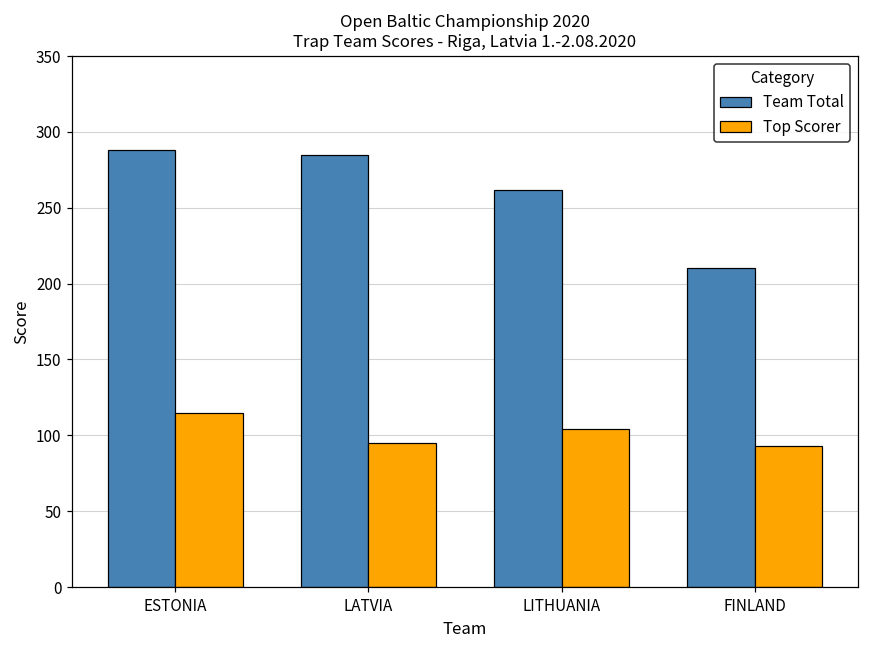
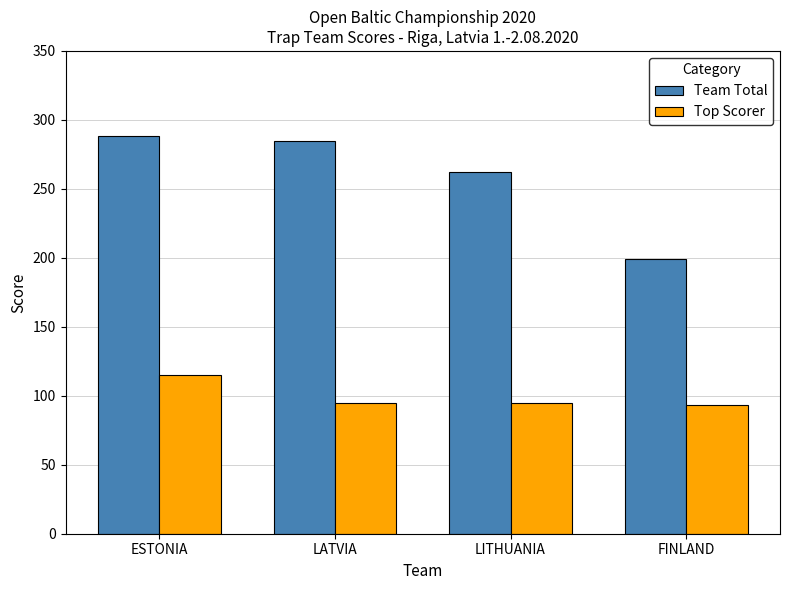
Top Scorer, LITHUANIA: 104 -> 95
Team Total, FINLAND: 210 -> 199
